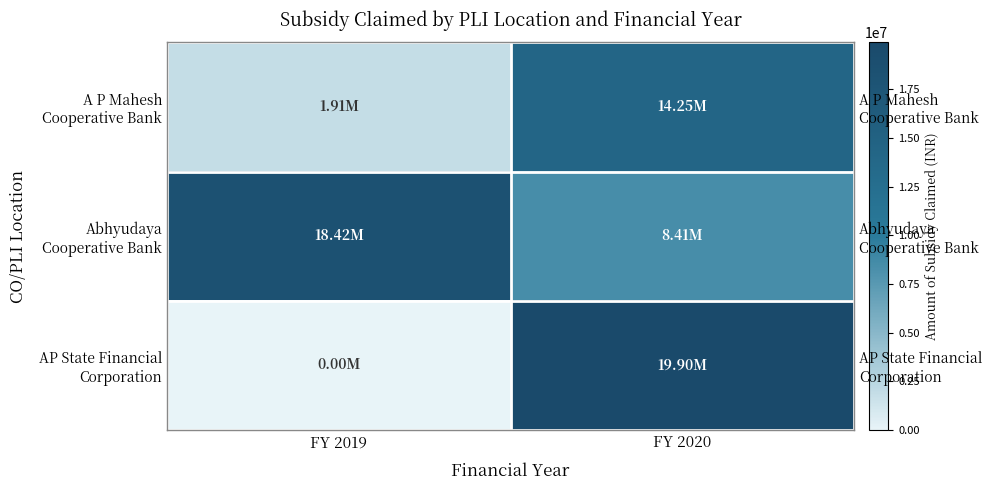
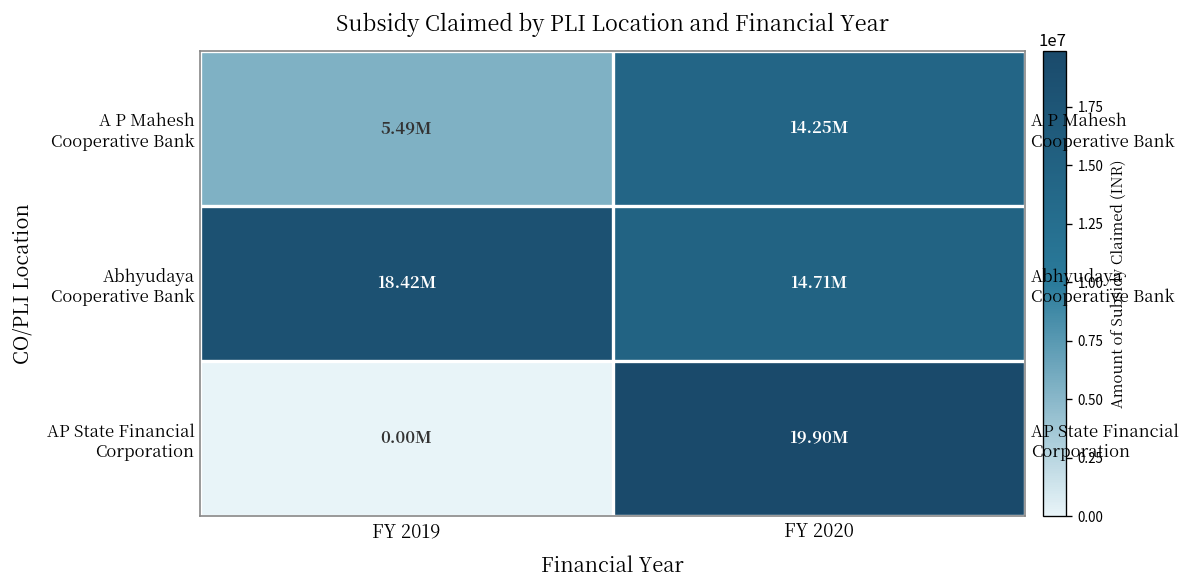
A P Mahesh Cooperative Bank, FY 2019: 1.91M -> 5.49M
Abhyudaya Cooperative Bank, FY 2020: 8.41M -> 14.71M
